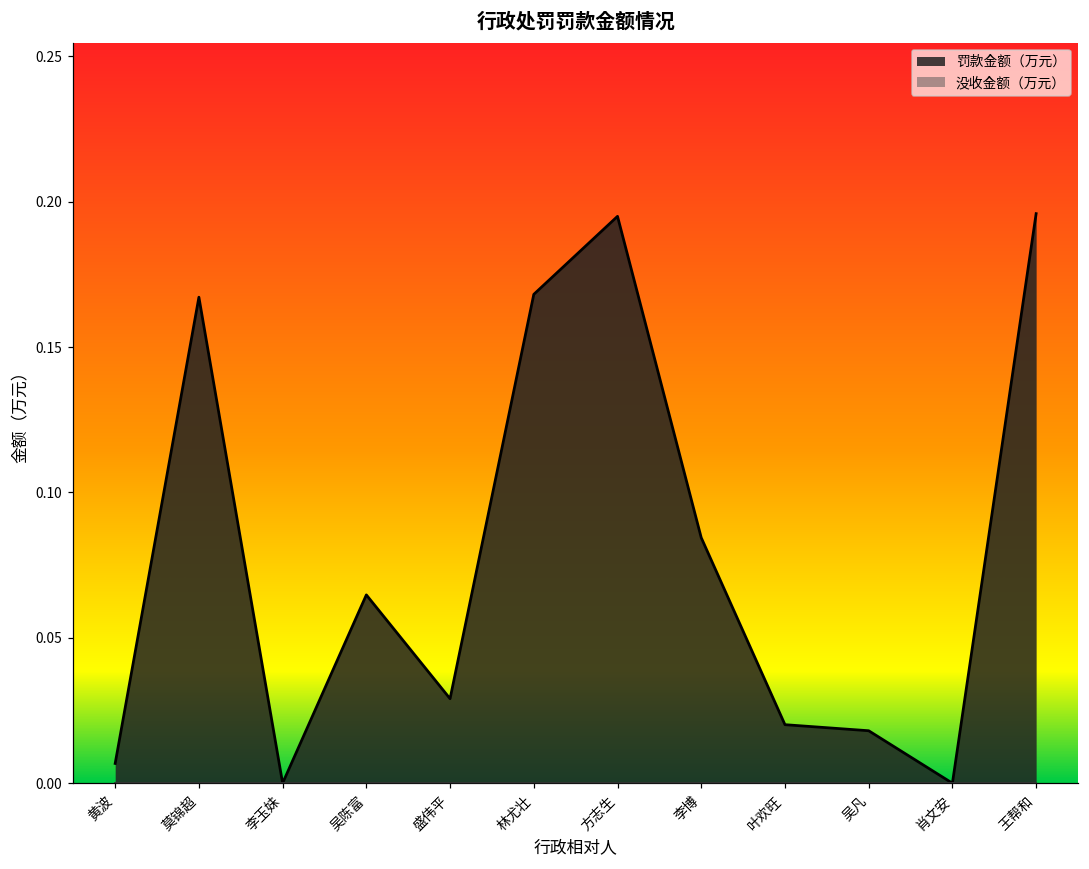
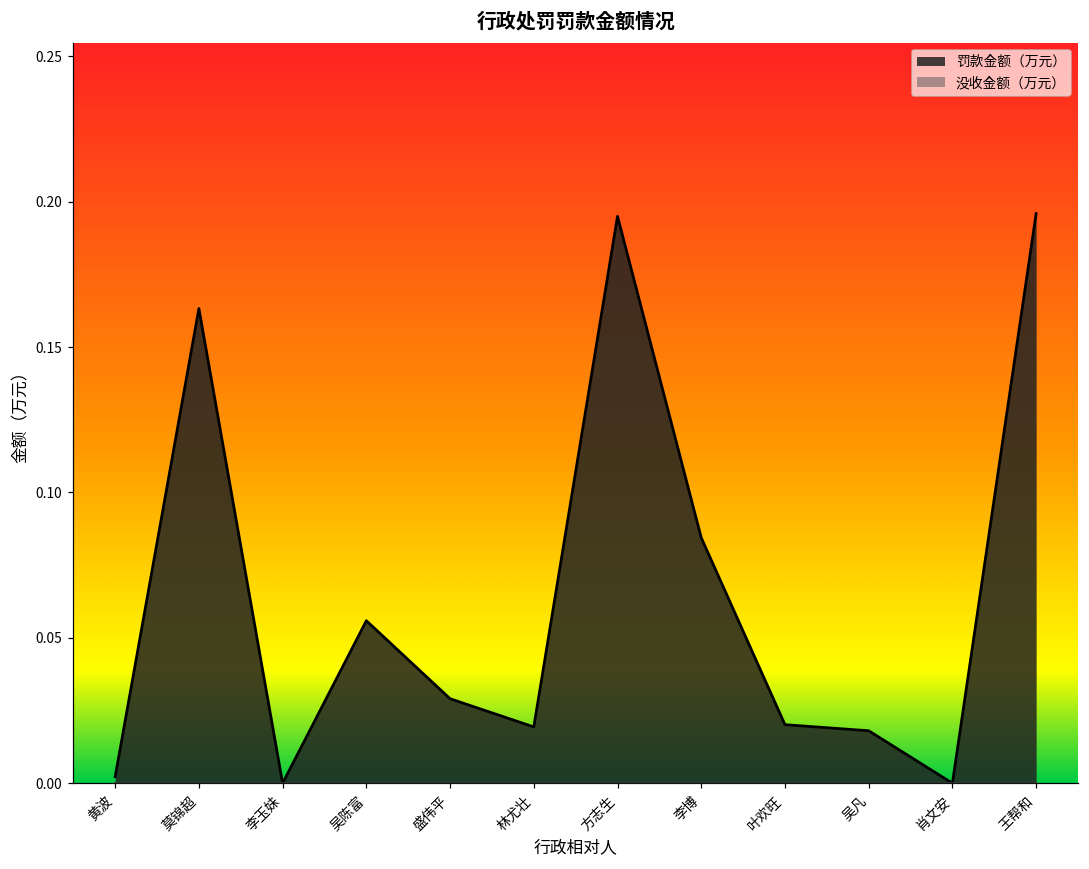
罚款金额（万元）, 黄波: 0.007 -> 0.002
罚款金额（万元）, 莫锦超: 0.167 -> 0.163
罚款金额（万元）, 吴陈富: 0.065 -> 0.056
罚款金额（万元）, 林尤壮: 0.168 -> 0.019
